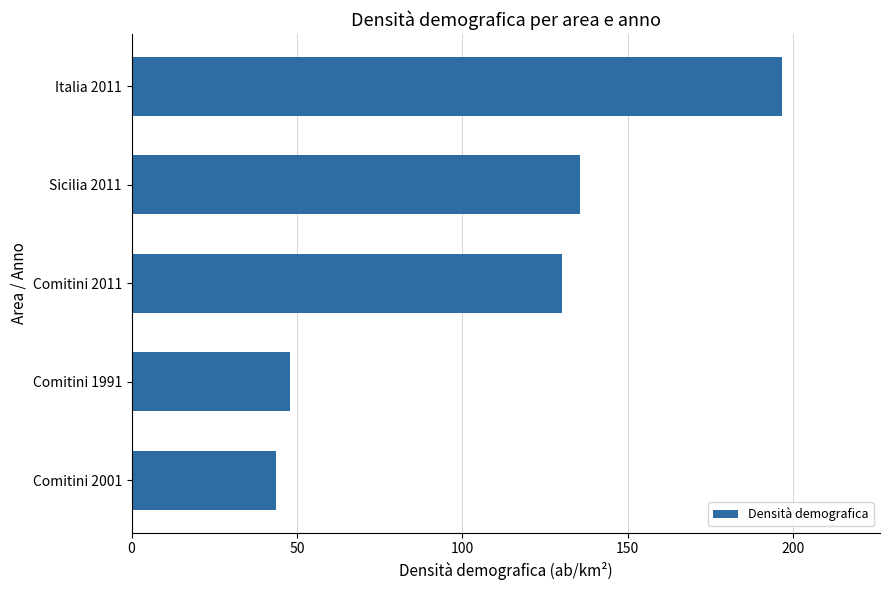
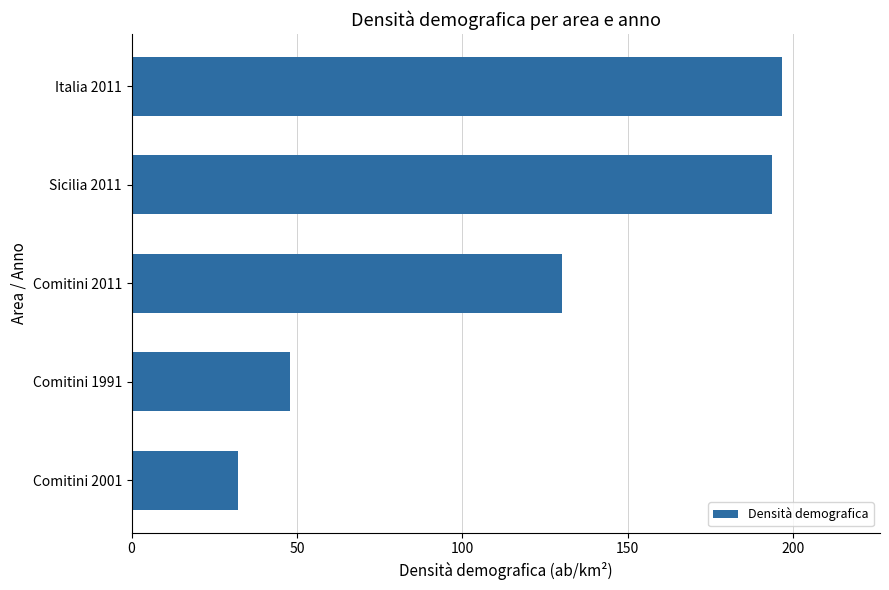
Sicilia 2011: 136 -> 194
Comitini 2001: 44 -> 32
